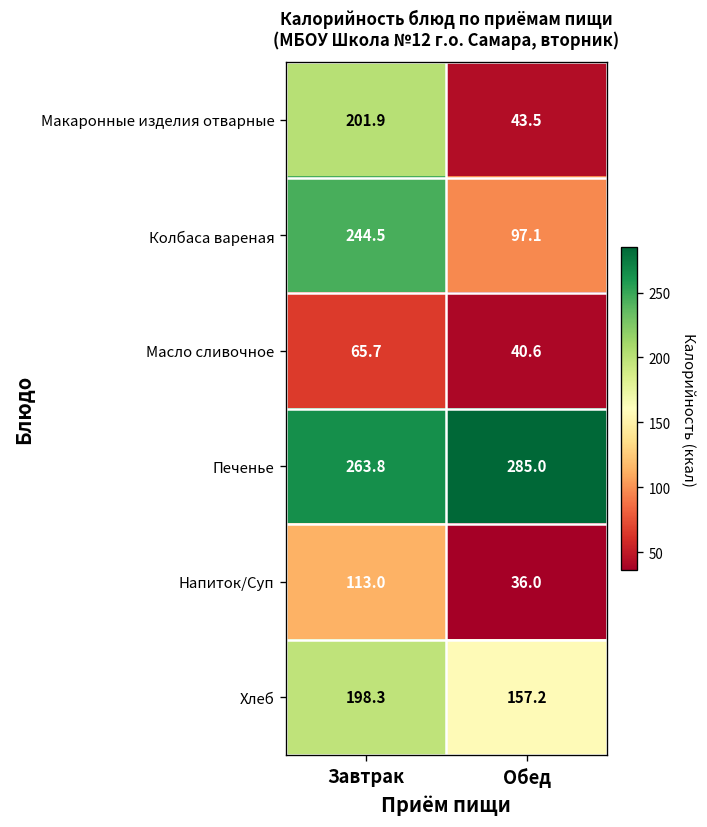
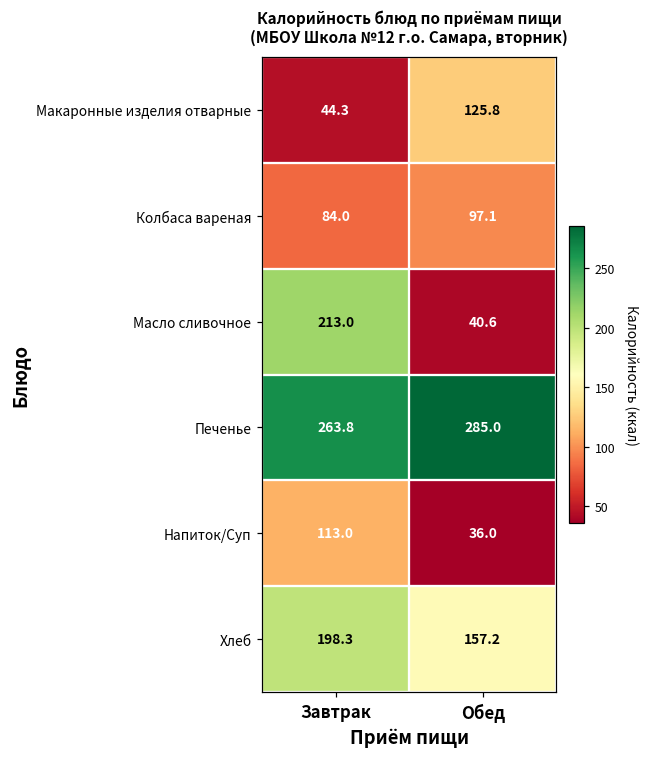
Макаронные изделия отварные, Завтрак: 201.9 -> 44.3
Макаронные изделия отварные, Обед: 43.5 -> 125.8
Колбаса вареная, Завтрак: 244.5 -> 84.0
Масло сливочное, Завтрак: 65.7 -> 213.0
